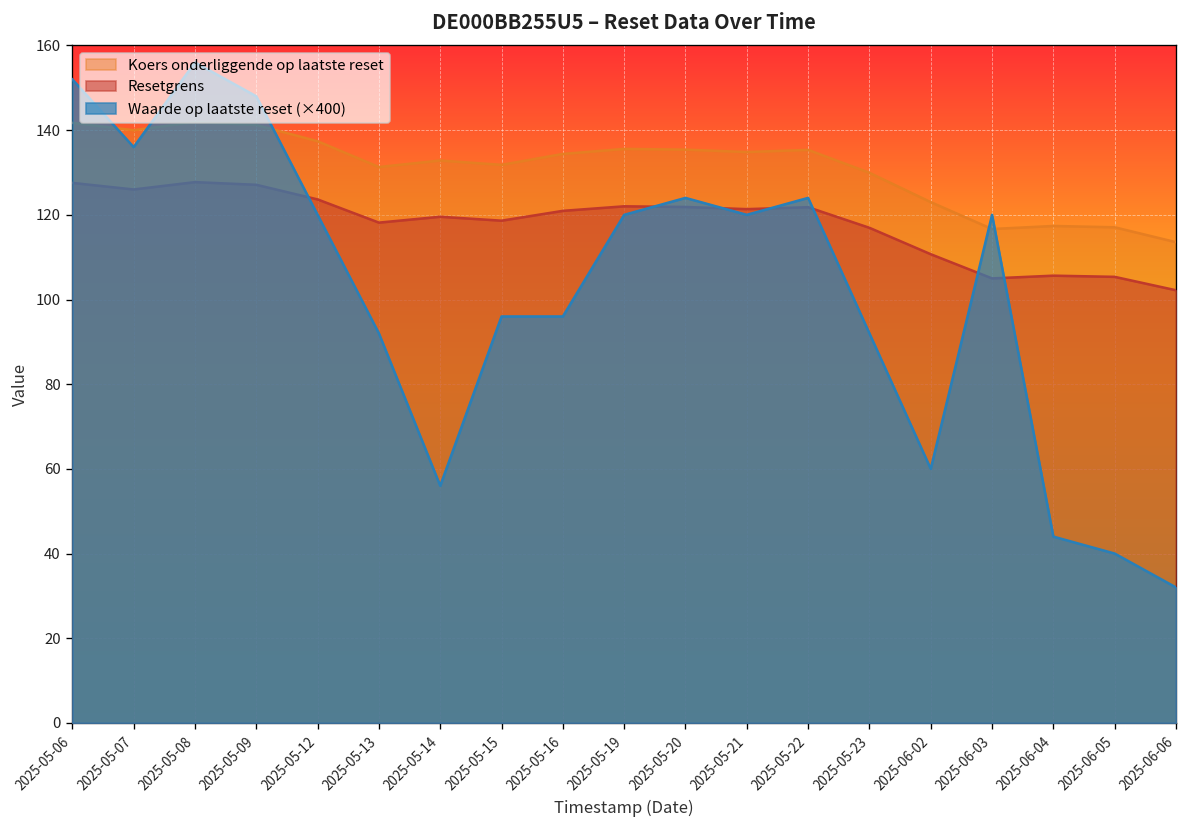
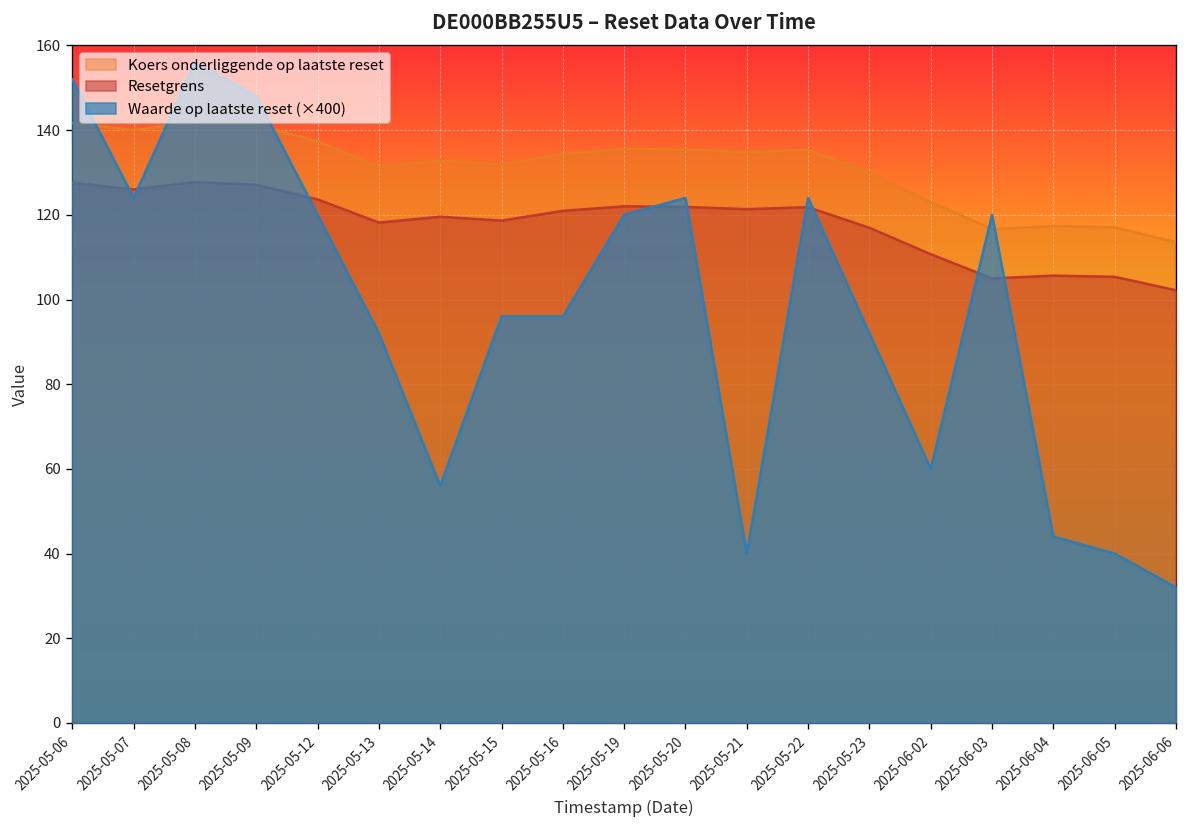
Waarde op laatste reset (×400), 2025-05-07: 136 -> 124
Waarde op laatste reset (×400), 2025-05-21: 120 -> 40
